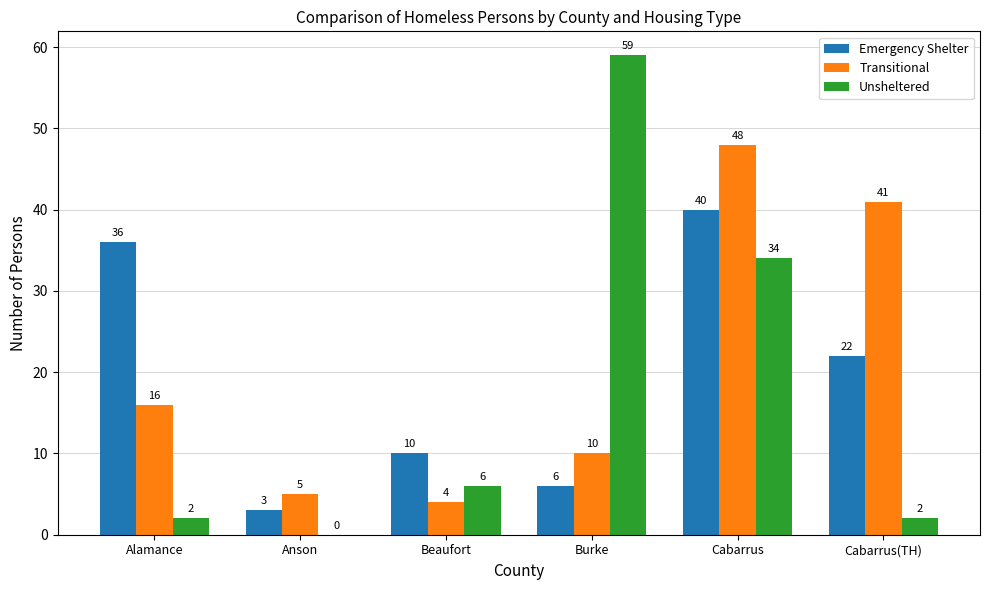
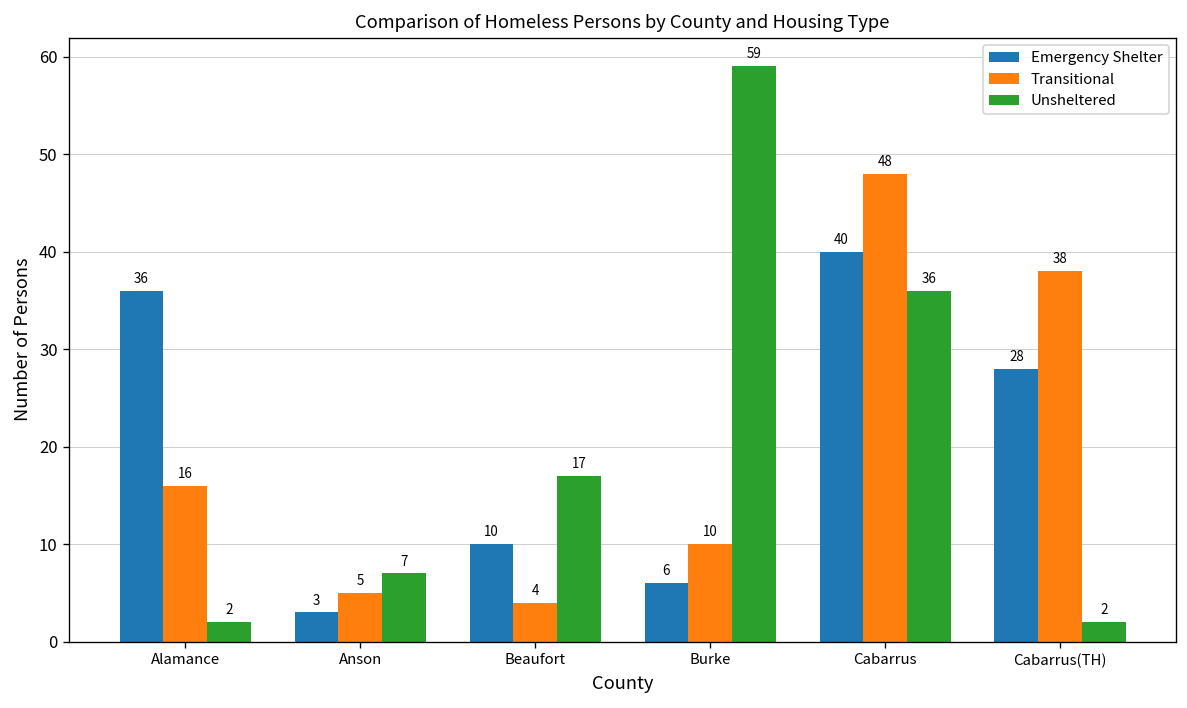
Unsheltered, Anson: 0 -> 7
Unsheltered, Beaufort: 6 -> 17
Unsheltered, Cabarrus: 34 -> 36
Emergency Shelter, Cabarrus(TH): 22 -> 28
Transitional, Cabarrus(TH): 41 -> 38
